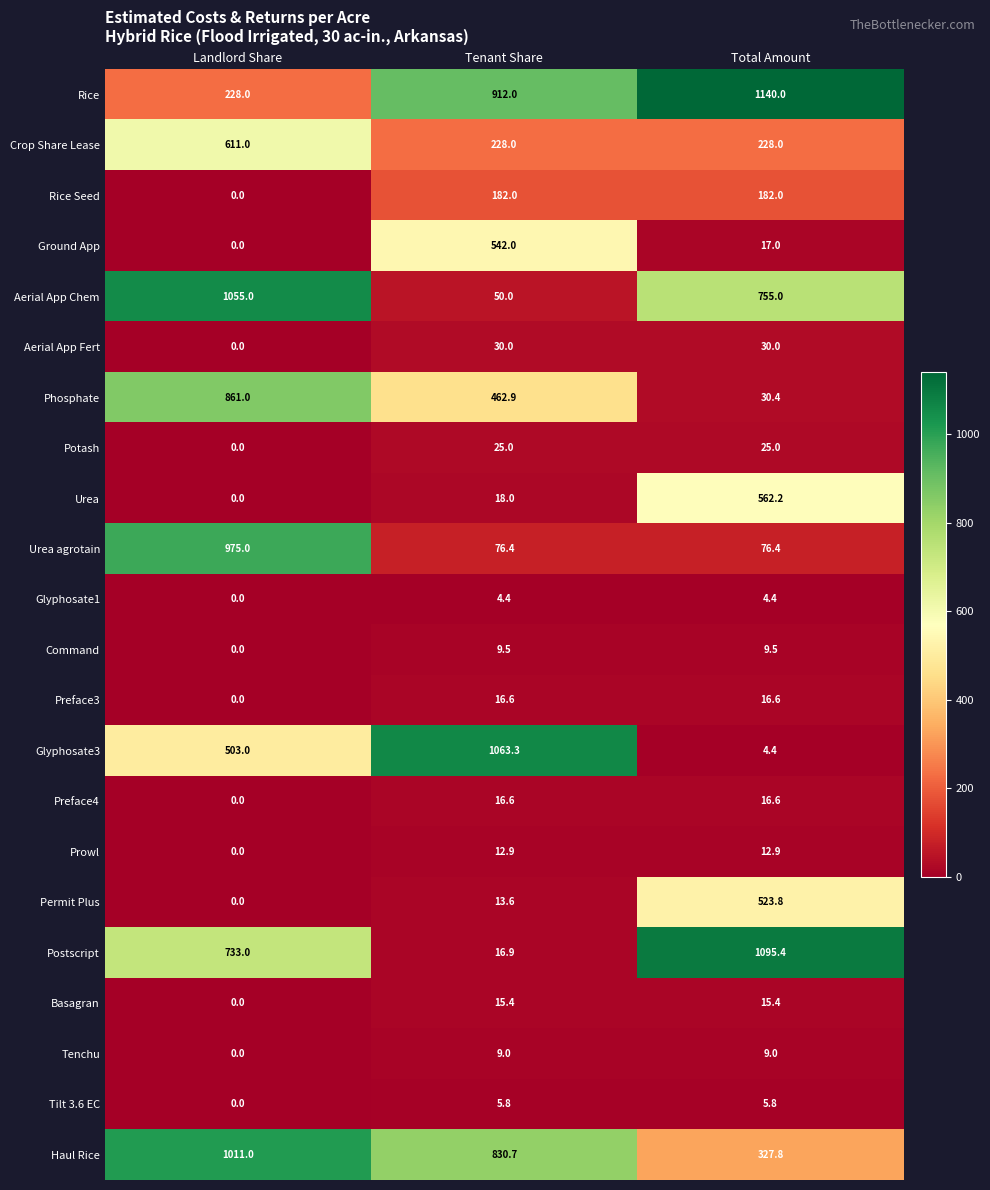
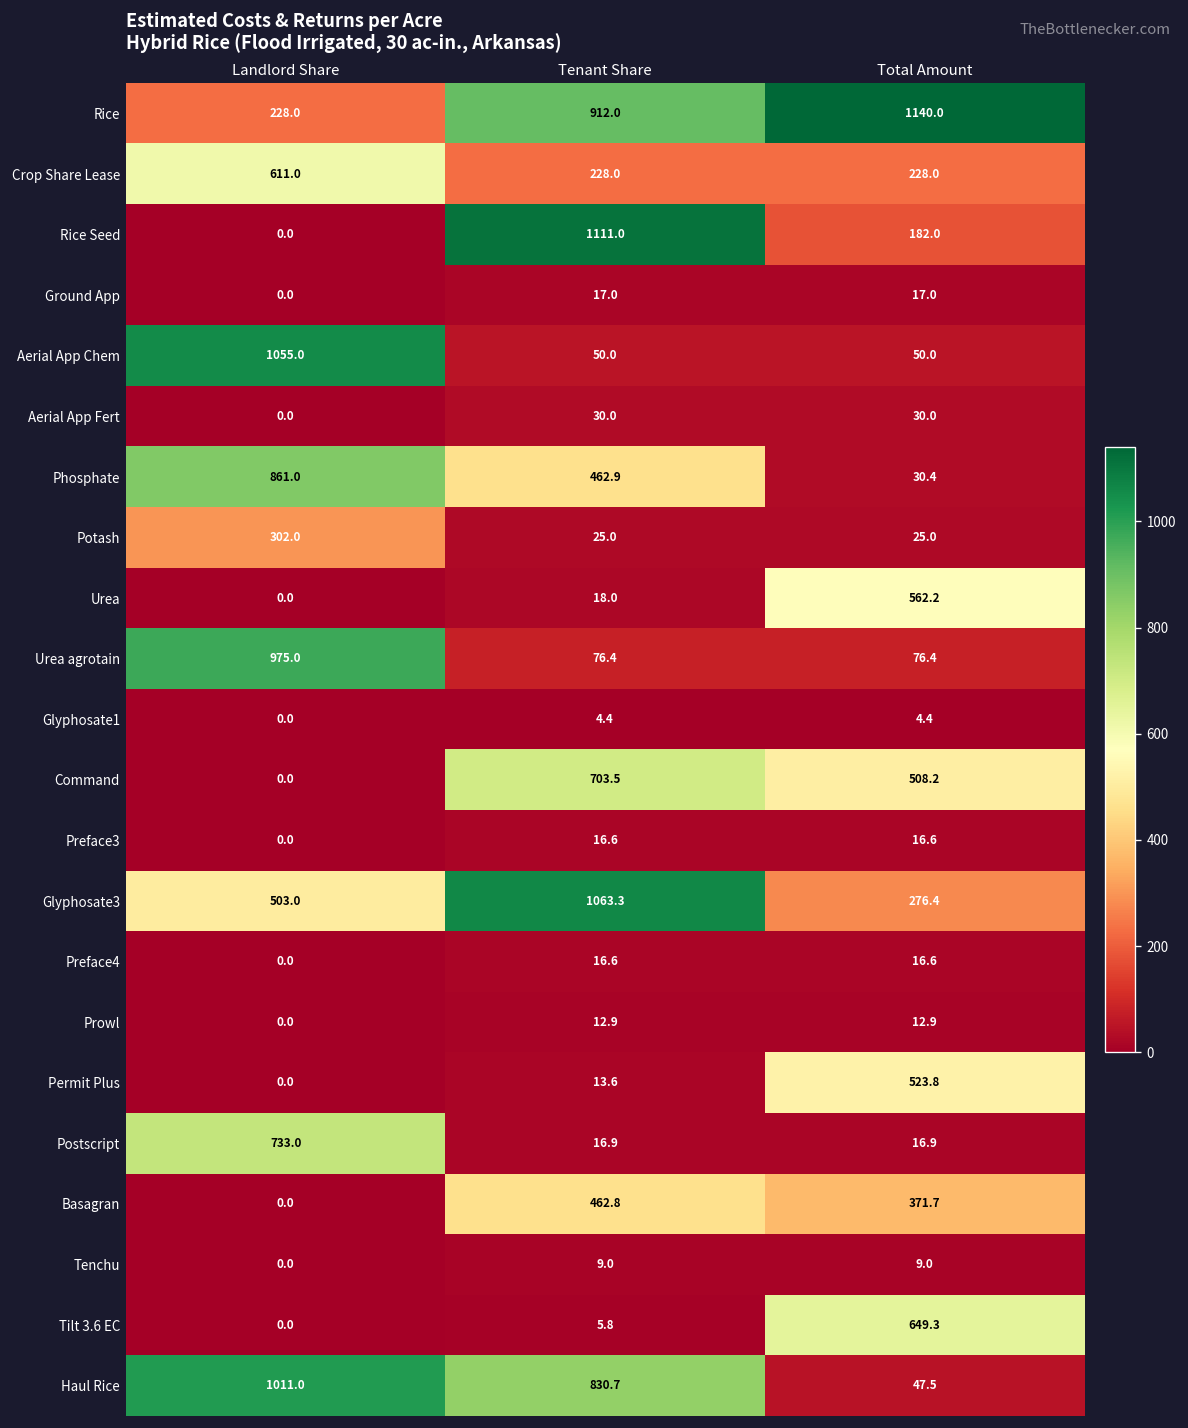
Rice Seed, Tenant Share: 182.0 -> 1111.0
Ground App, Tenant Share: 542.0 -> 17.0
Aerial App Chem, Total Amount: 755.0 -> 50.0
Potash, Landlord Share: 0.0 -> 302.0
Command, Tenant Share: 9.5 -> 703.5
Command, Total Amount: 9.5 -> 508.2
Glyphosate3, Total Amount: 4.4 -> 276.4
Postscript, Total Amount: 1095.4 -> 16.9
Basagran, Tenant Share: 15.4 -> 462.8
Basagran, Total Amount: 15.4 -> 371.7
Tilt 3.6 EC, Total Amount: 5.8 -> 649.3
Haul Rice, Total Amount: 327.8 -> 47.5
